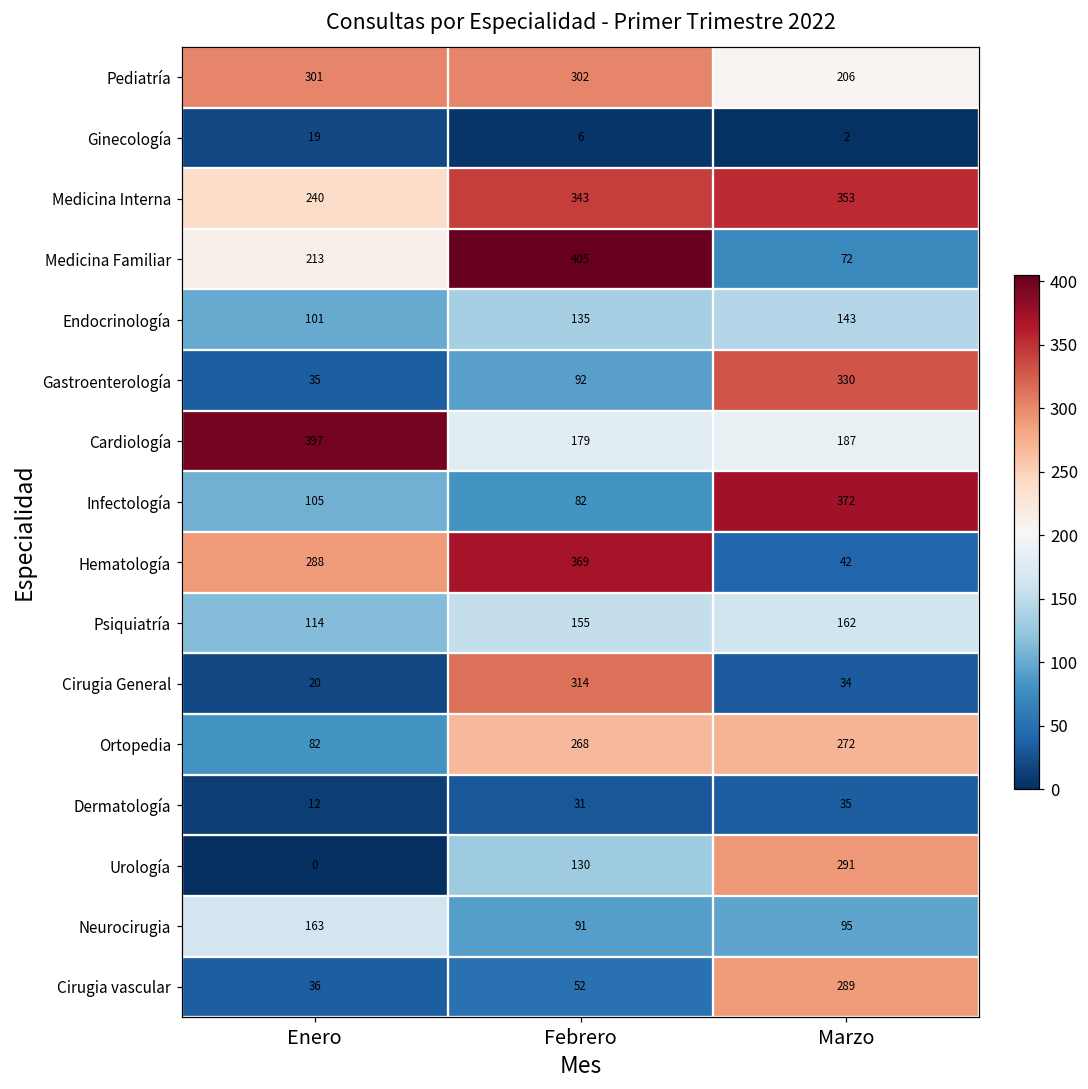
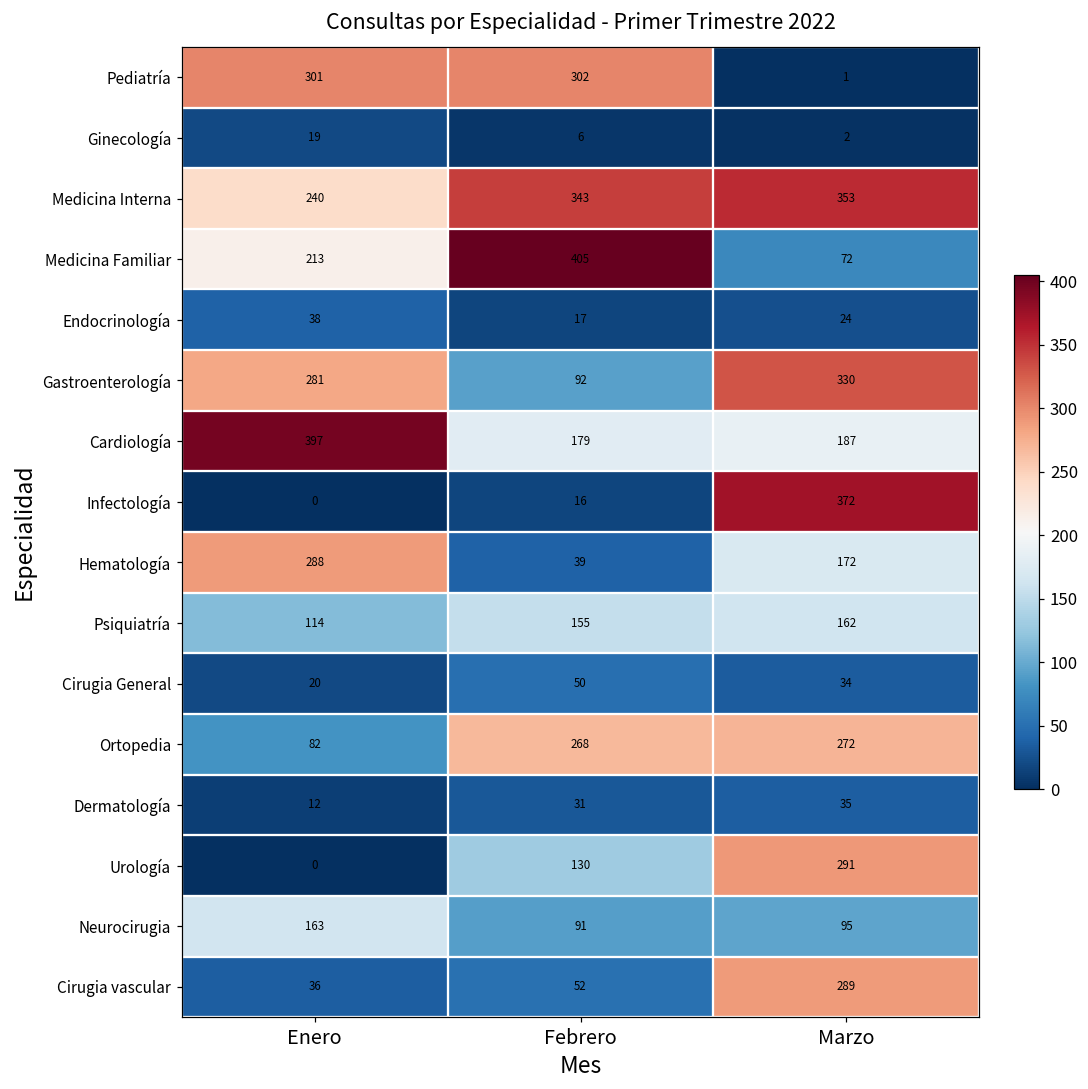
Pediatría, Marzo: 206 -> 1
Endocrinología, Enero: 101 -> 38
Endocrinología, Febrero: 135 -> 17
Endocrinología, Marzo: 143 -> 24
Gastroenterología, Enero: 35 -> 281
Infectología, Enero: 105 -> 0
Infectología, Febrero: 82 -> 16
Hematología, Febrero: 369 -> 39
Hematología, Marzo: 42 -> 172
Cirugia General, Febrero: 314 -> 50
